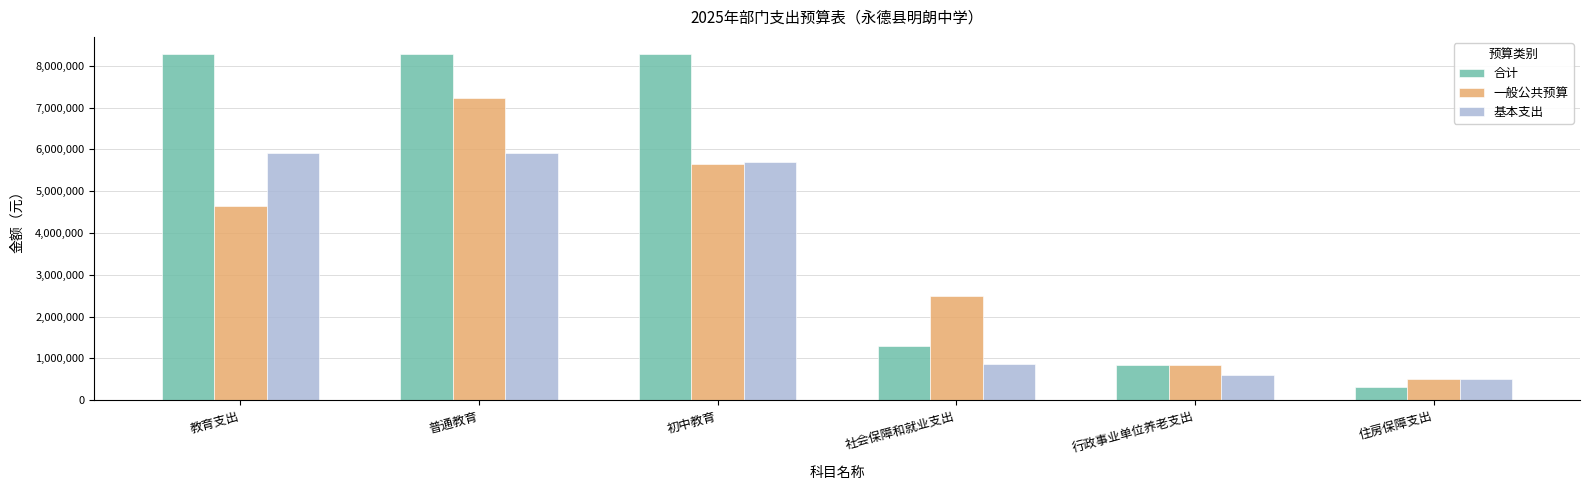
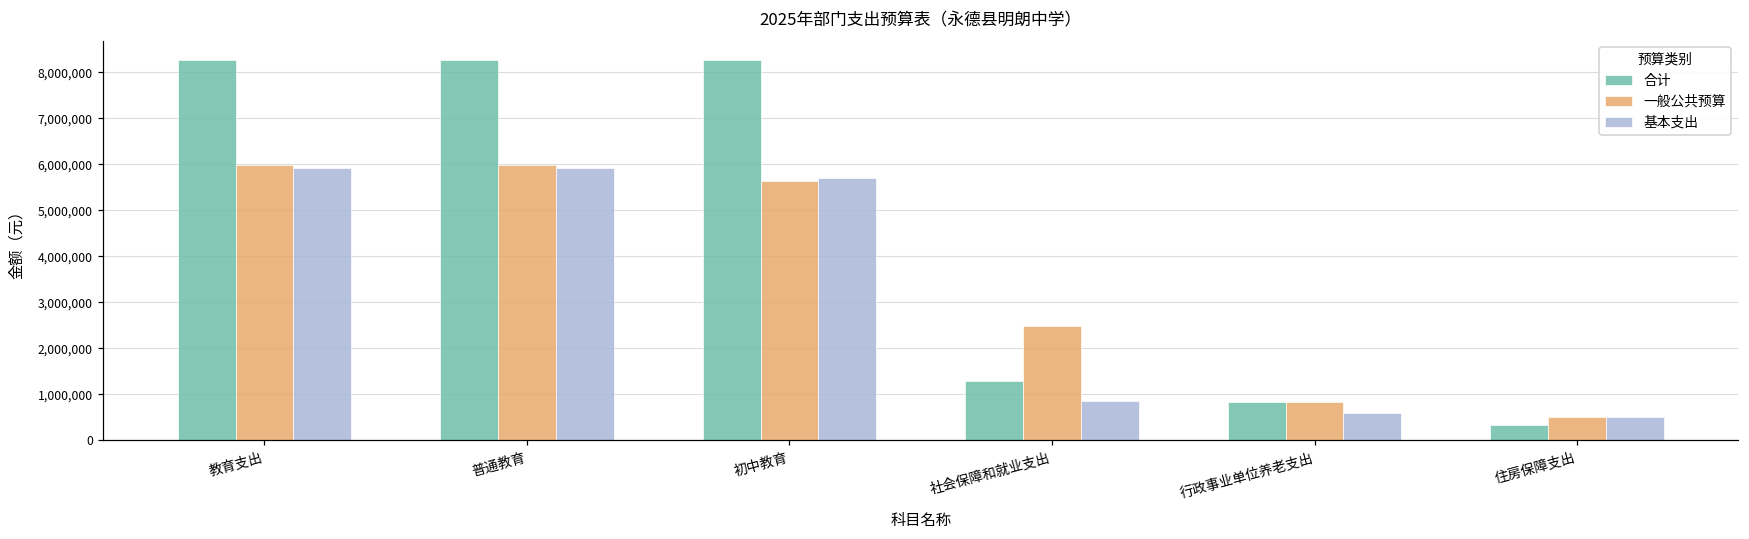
一般公共预算, 教育支出: 4,600,000 -> 6,000,000
一般公共预算, 普通教育: 7,200,000 -> 6,000,000
